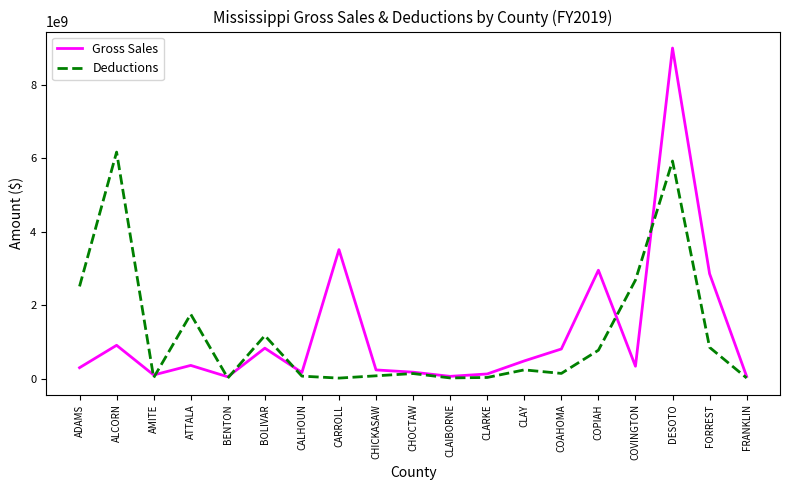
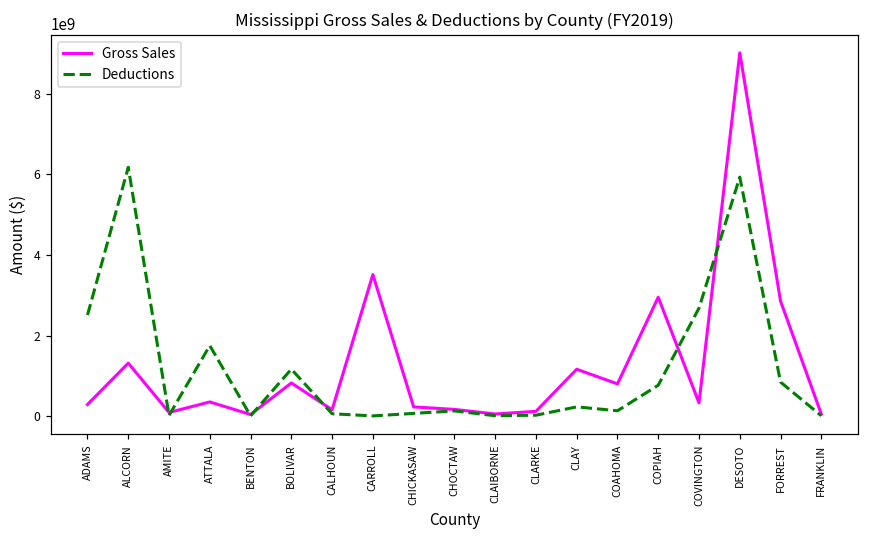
Gross Sales, ALCORN: 900000000 -> 1300000000
Gross Sales, CLAY: 500000000 -> 1200000000
